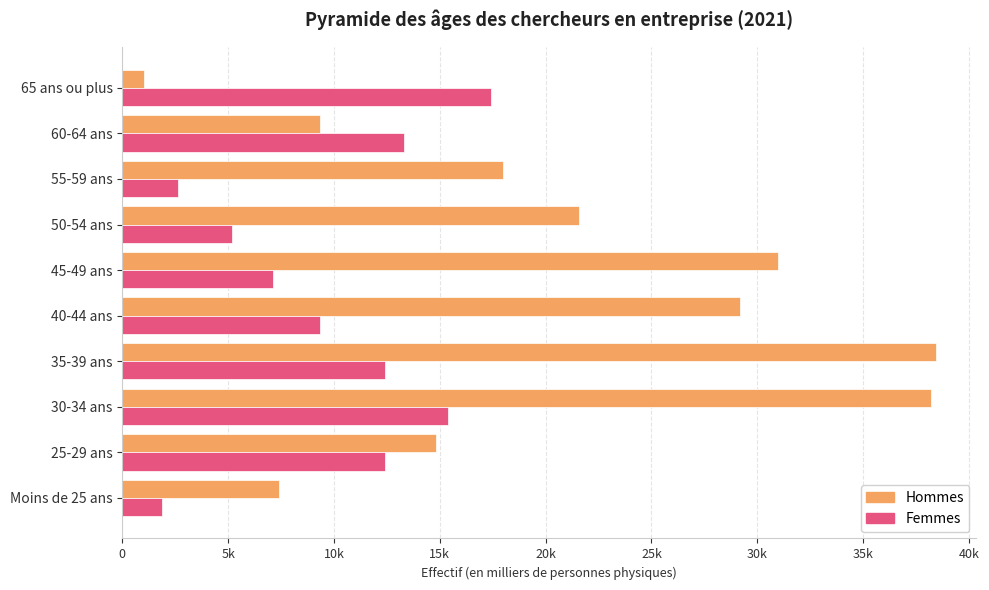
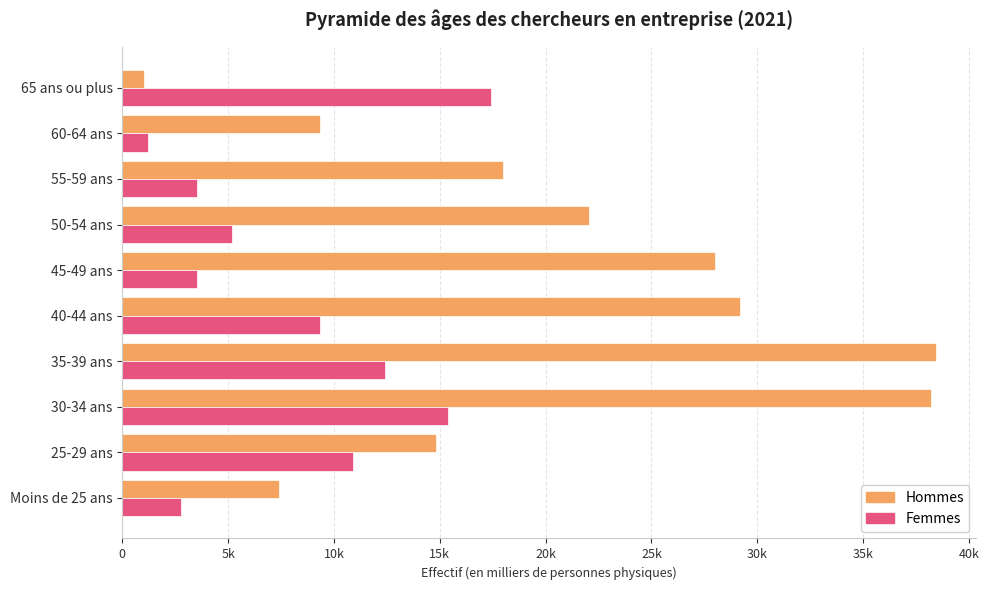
Femmes, 60-64 ans: 13300 -> 1200
Femmes, 55-59 ans: 2600 -> 3500
Hommes, 50-54 ans: 21600 -> 22100
Hommes, 45-49 ans: 31000 -> 28000
Femmes, 45-49 ans: 7100 -> 3500
Femmes, 25-29 ans: 12400 -> 10900
Femmes, Moins de 25 ans: 1900 -> 2800
